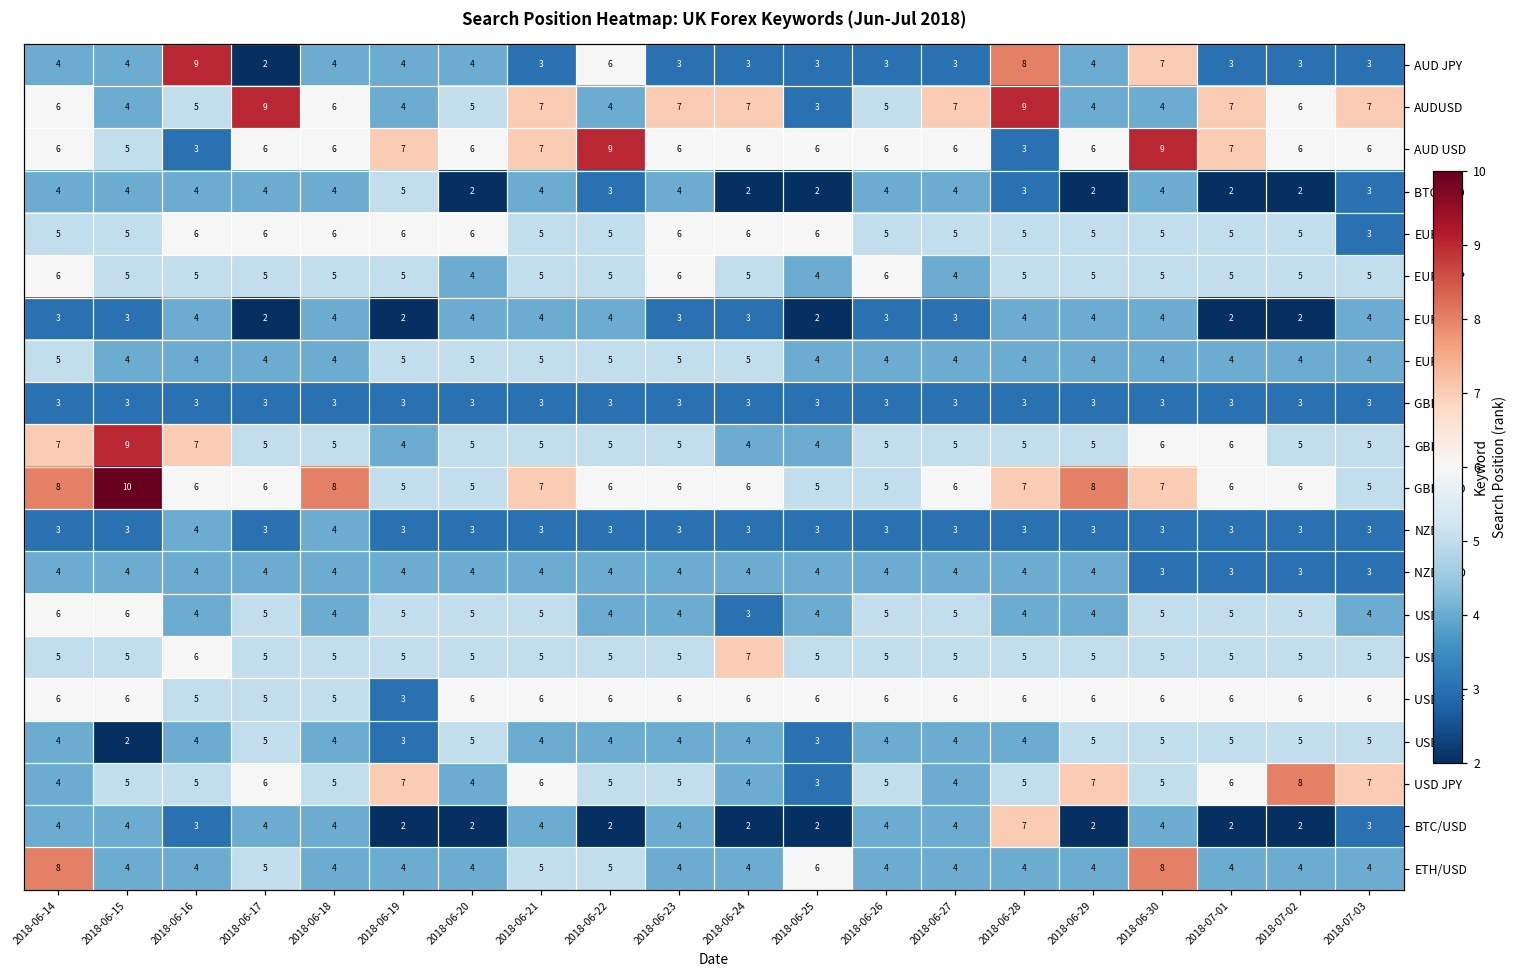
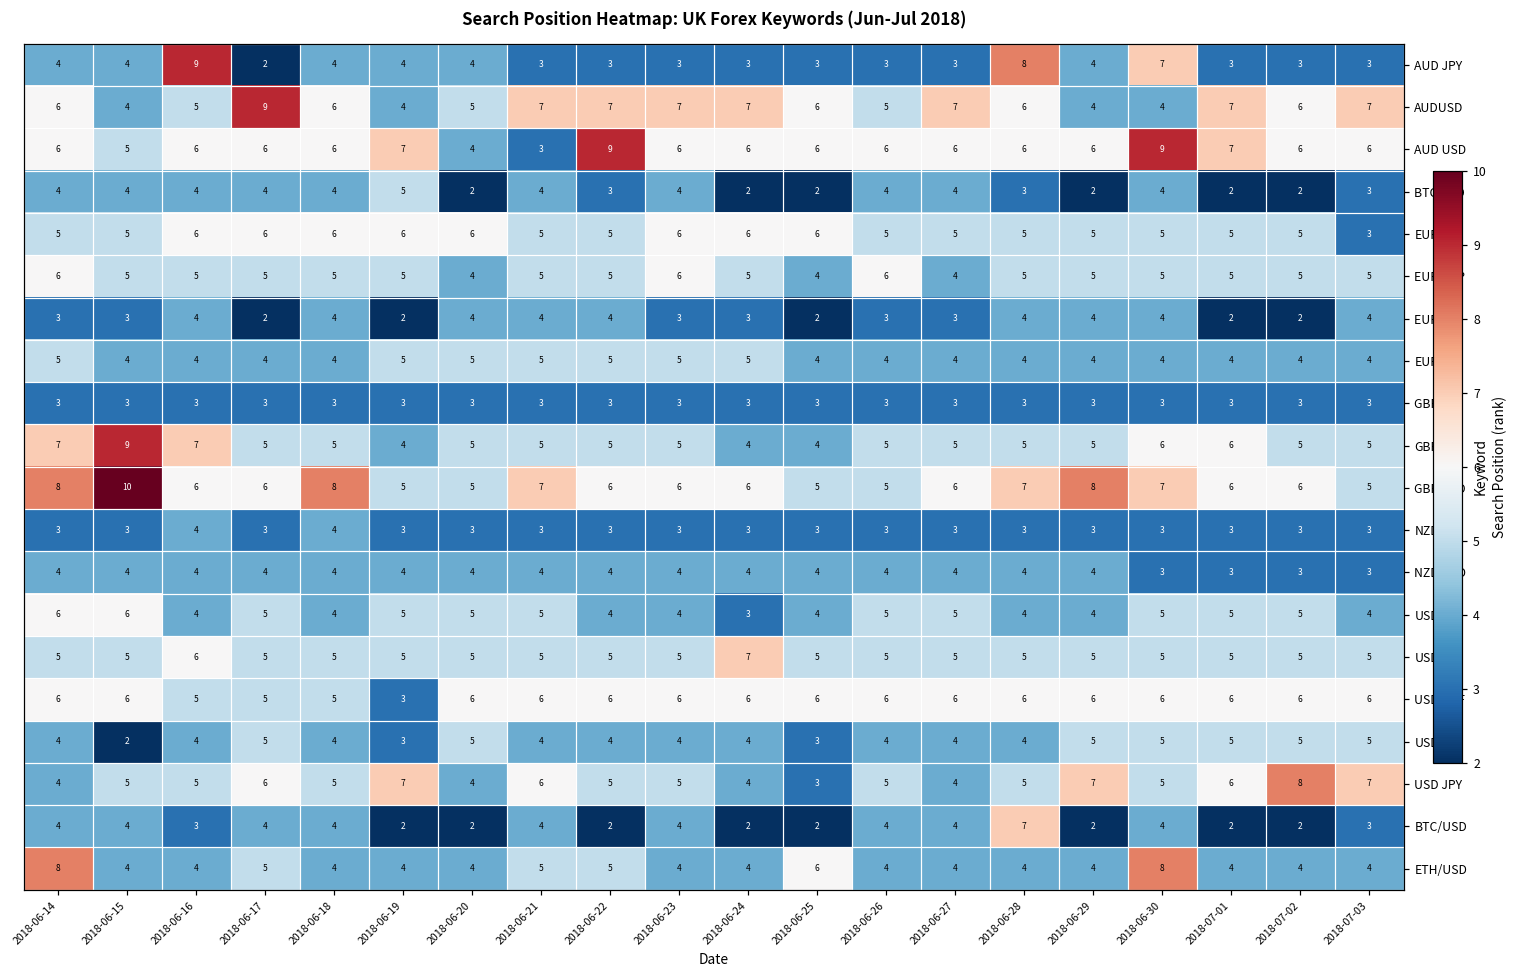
AUD JPY, 2018-06-22: 6 -> 3
AUDUSD, 2018-06-22: 4 -> 7
AUDUSD, 2018-06-25: 3 -> 6
AUDUSD, 2018-06-28: 9 -> 6
AUD USD, 2018-06-16: 3 -> 6
AUD USD, 2018-06-20: 6 -> 4
AUD USD, 2018-06-21: 7 -> 3
AUD USD, 2018-06-28: 3 -> 6
